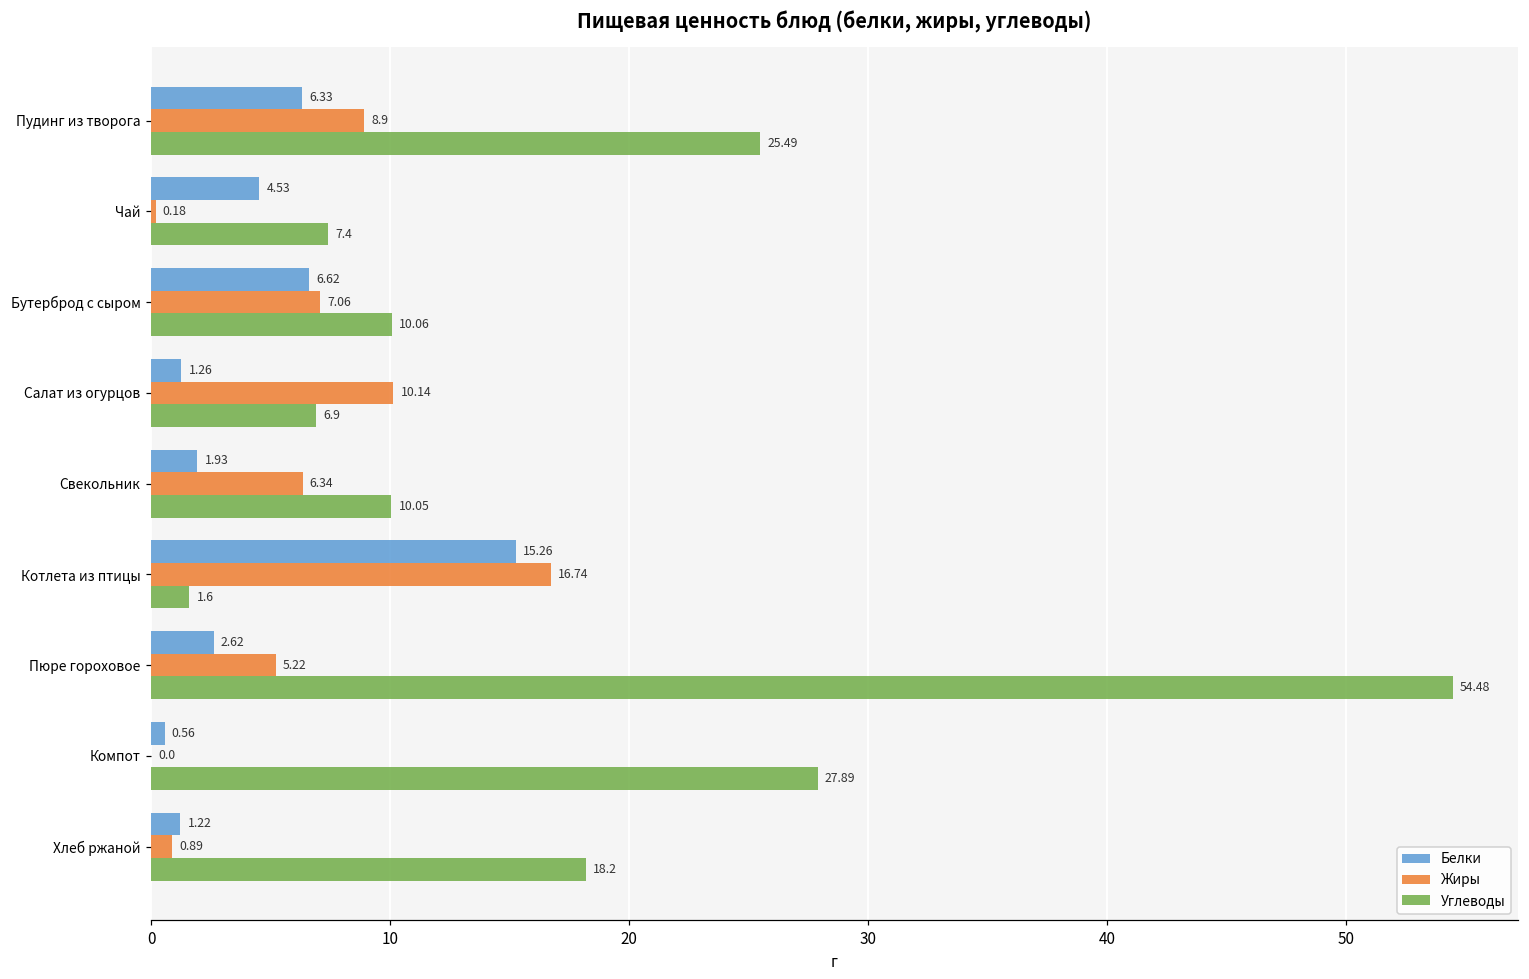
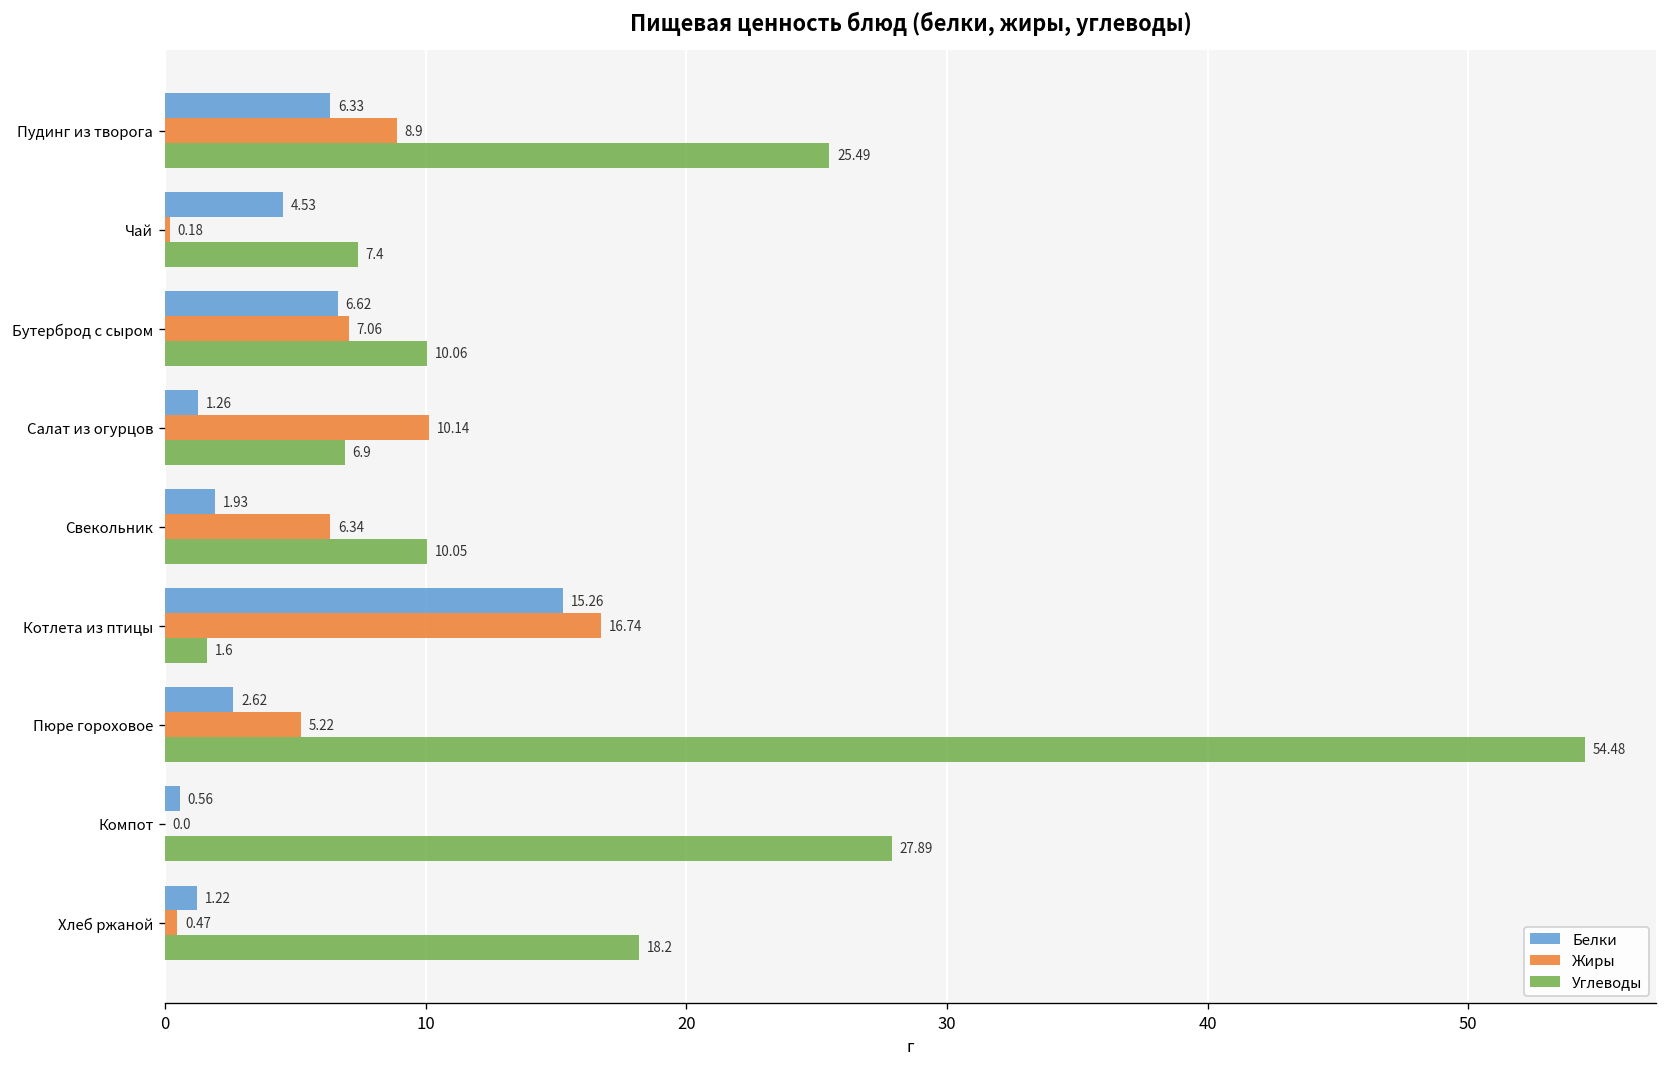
Жиры, Хлеб ржаной: 0.89 -> 0.47
